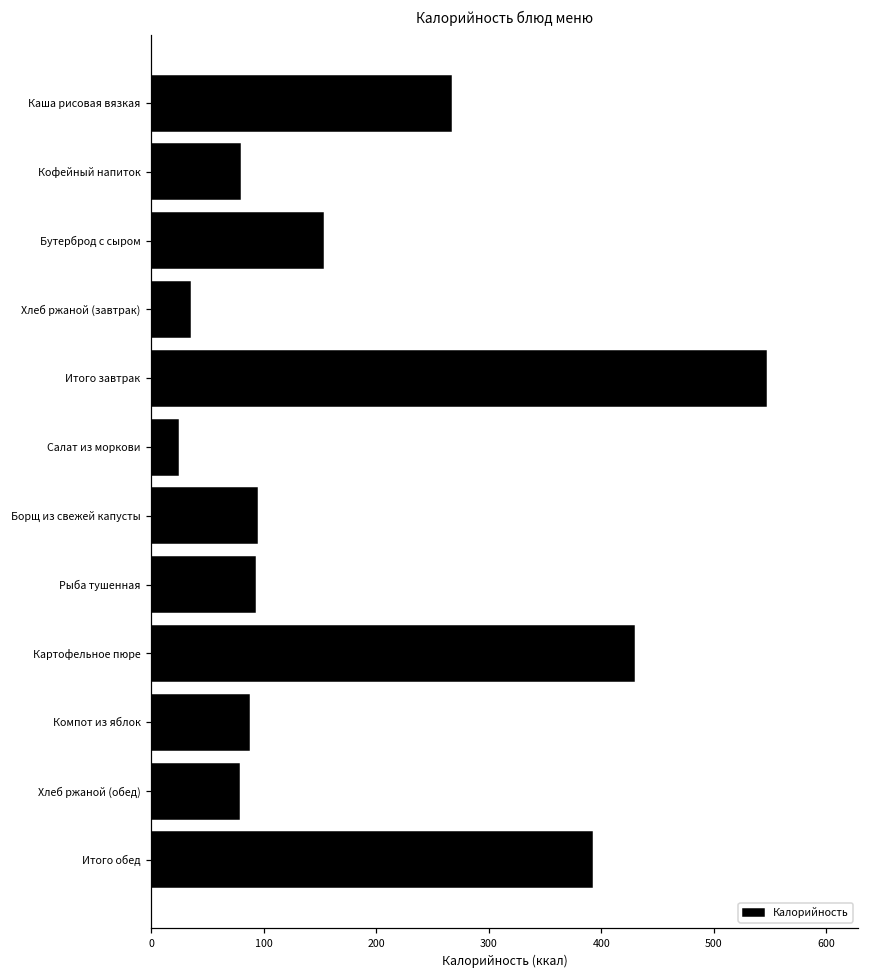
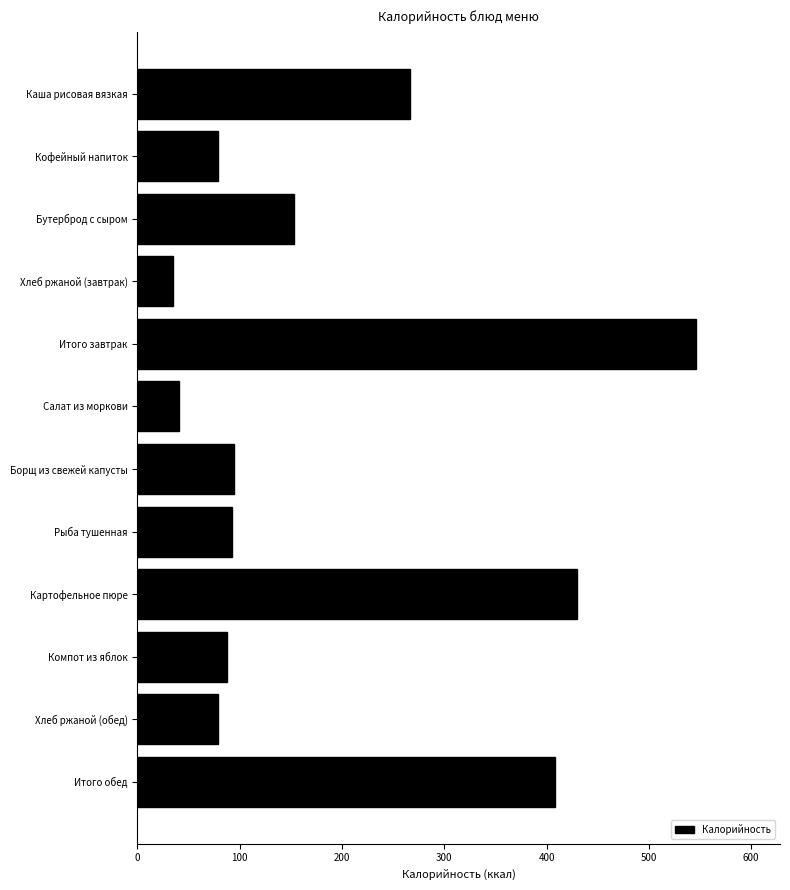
Салат из моркови: 24 -> 41
Итого обед: 392 -> 408
